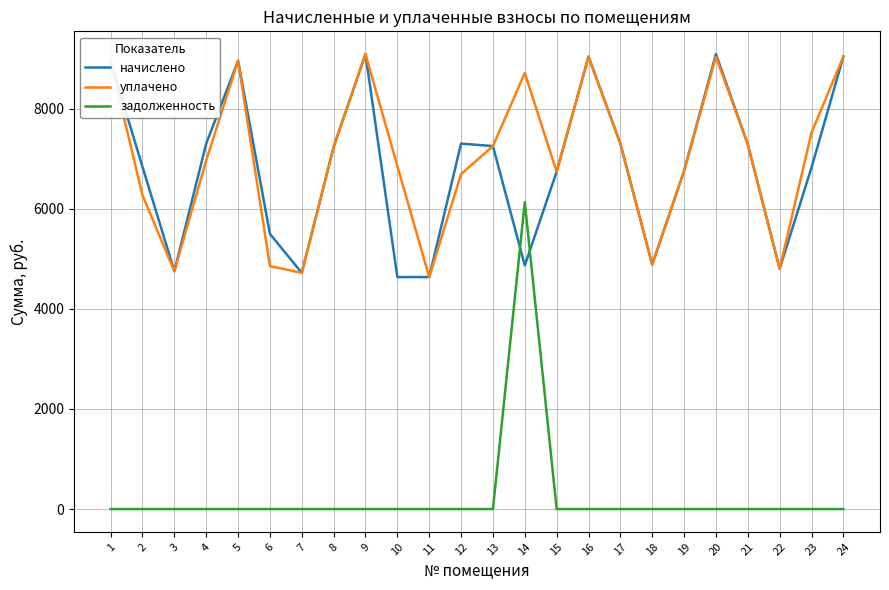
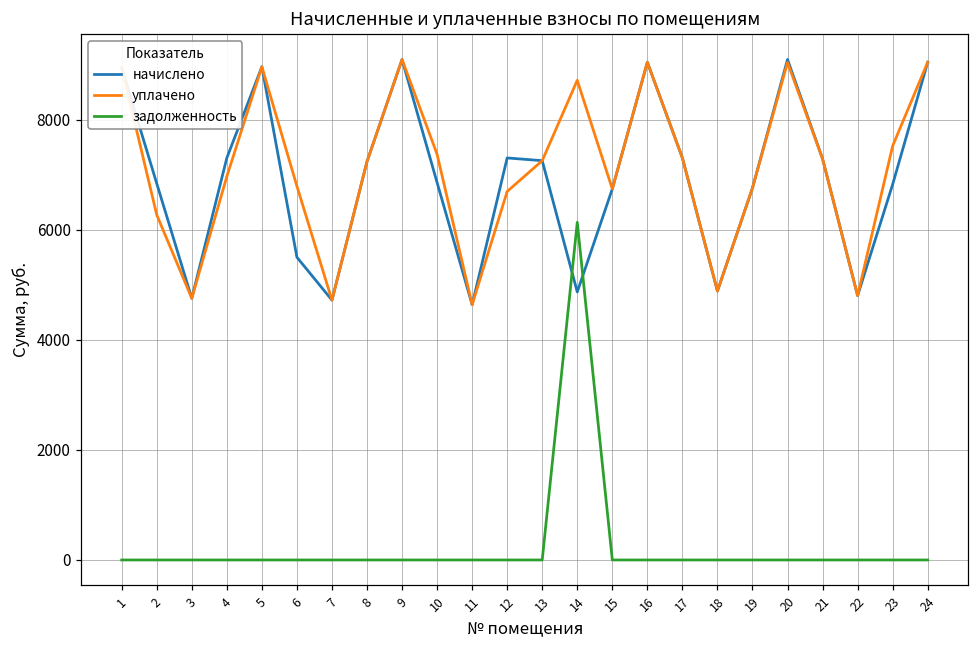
уплачено, 6: 4900 -> 6800
начислено, 10: 4600 -> 6900
уплачено, 10: 6900 -> 7400
